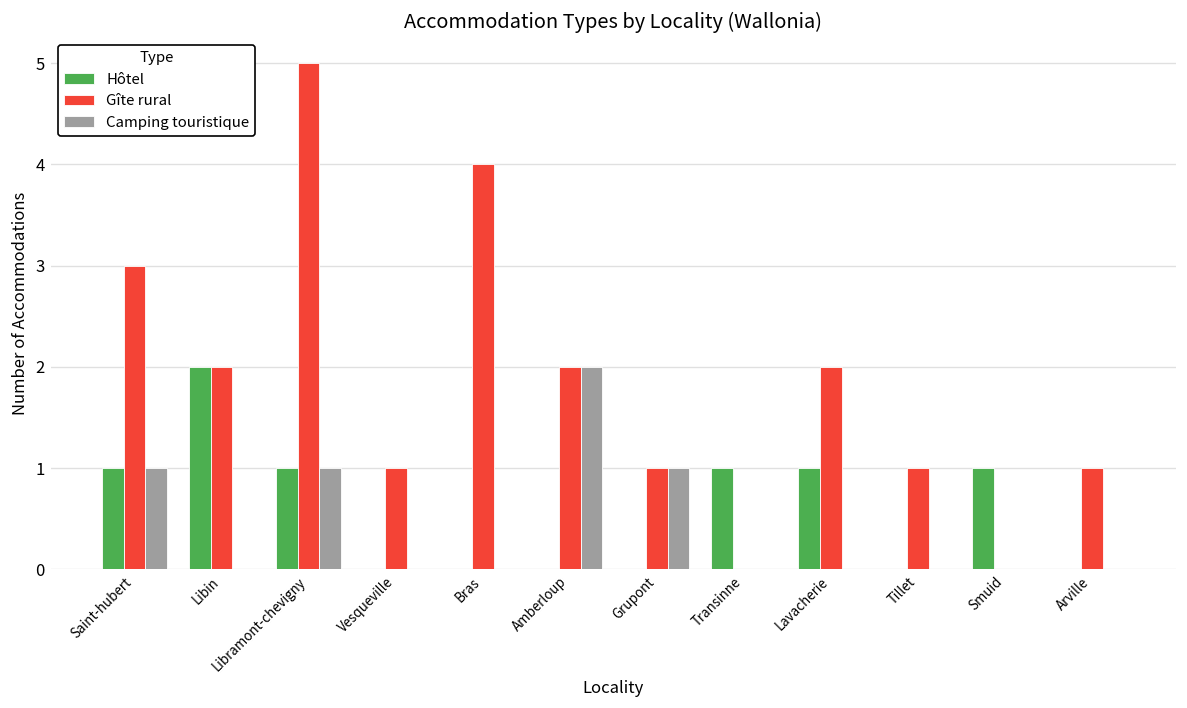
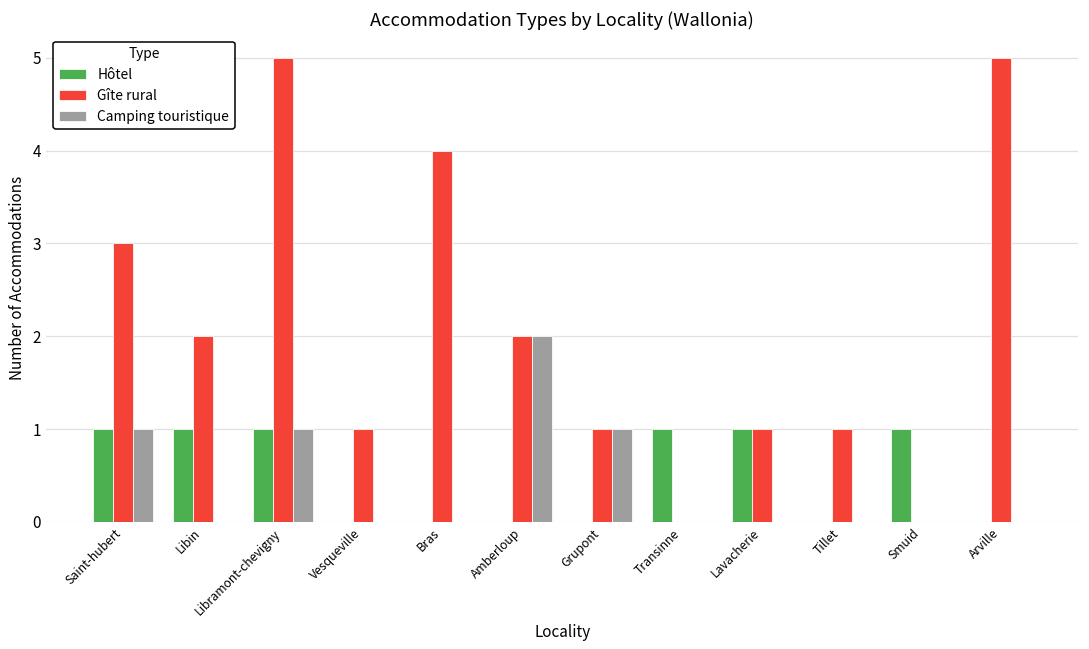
Hôtel, Libin: 2 -> 1
Gîte rural, Lavacherie: 2 -> 1
Gîte rural, Arville: 1 -> 5
